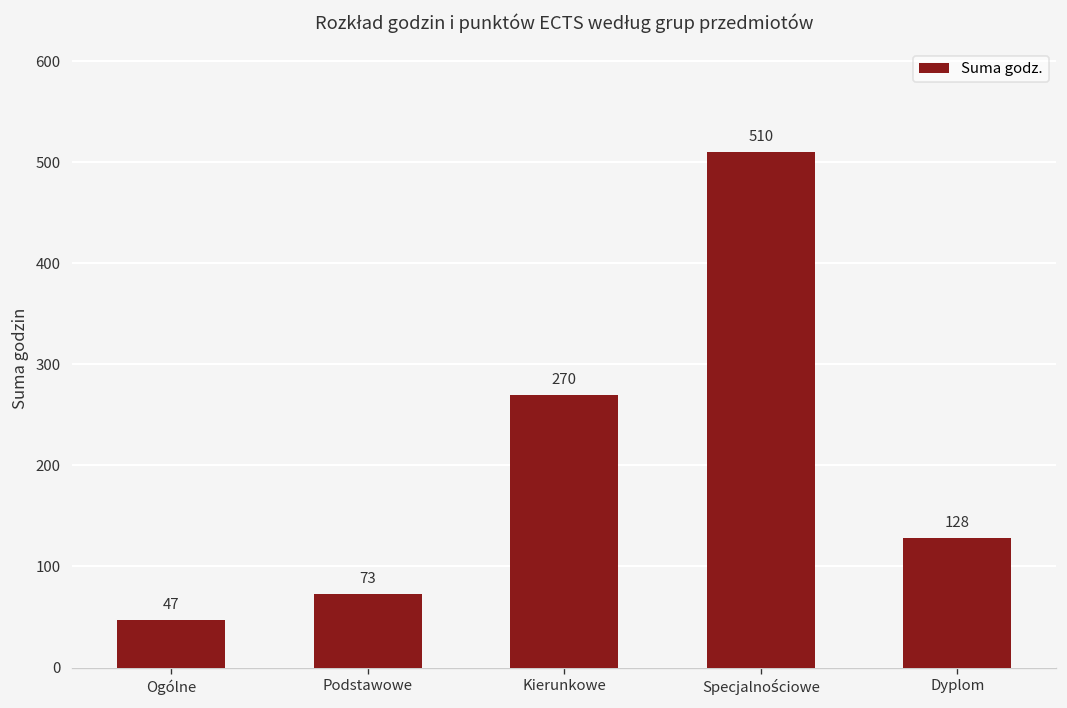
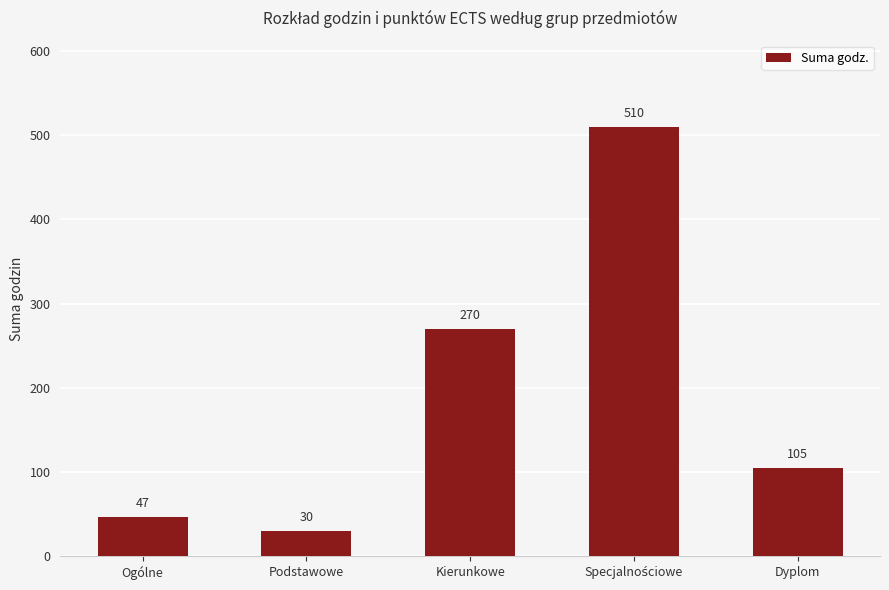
Podstawowe: 73 -> 30
Dyplom: 128 -> 105
